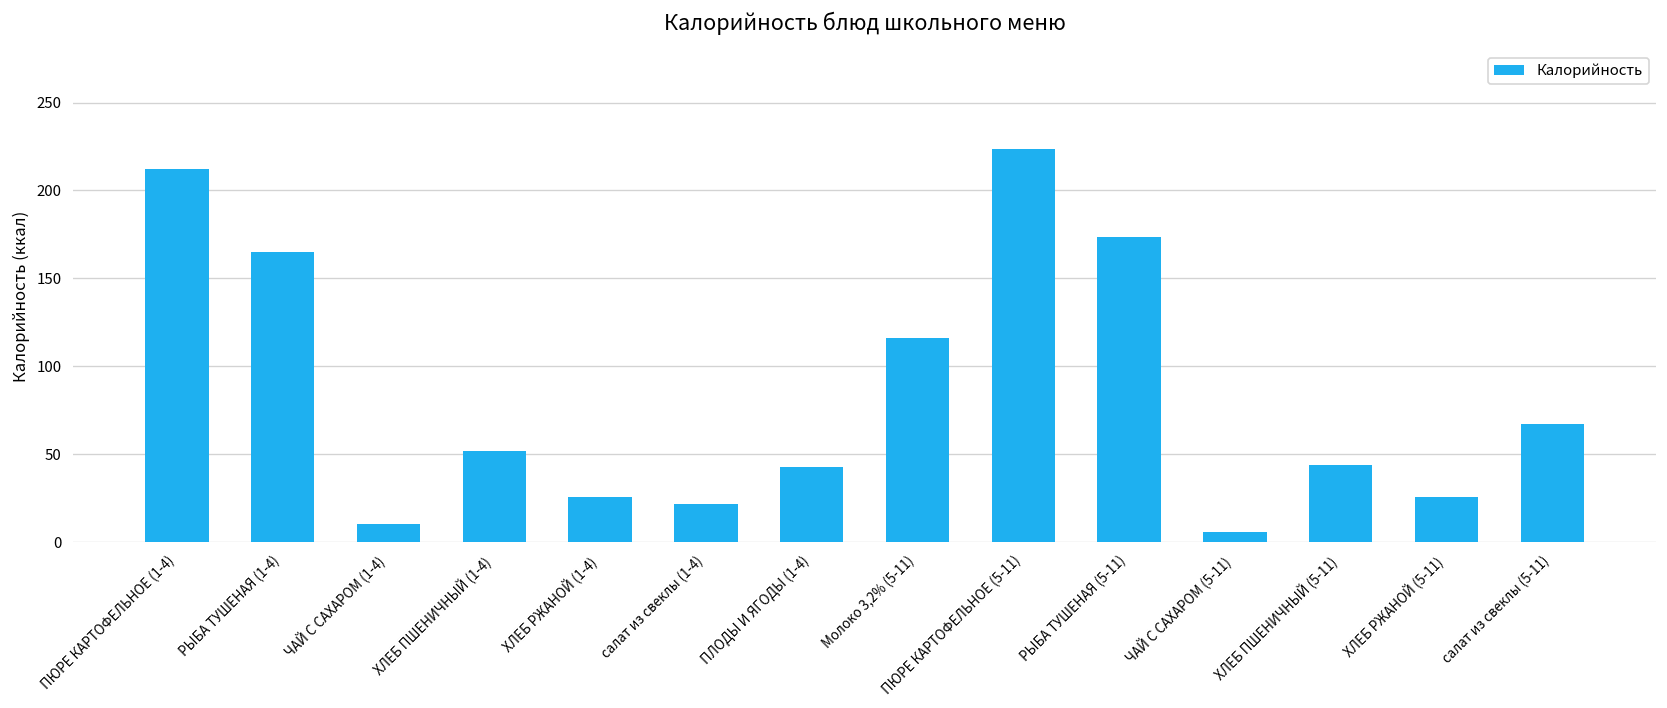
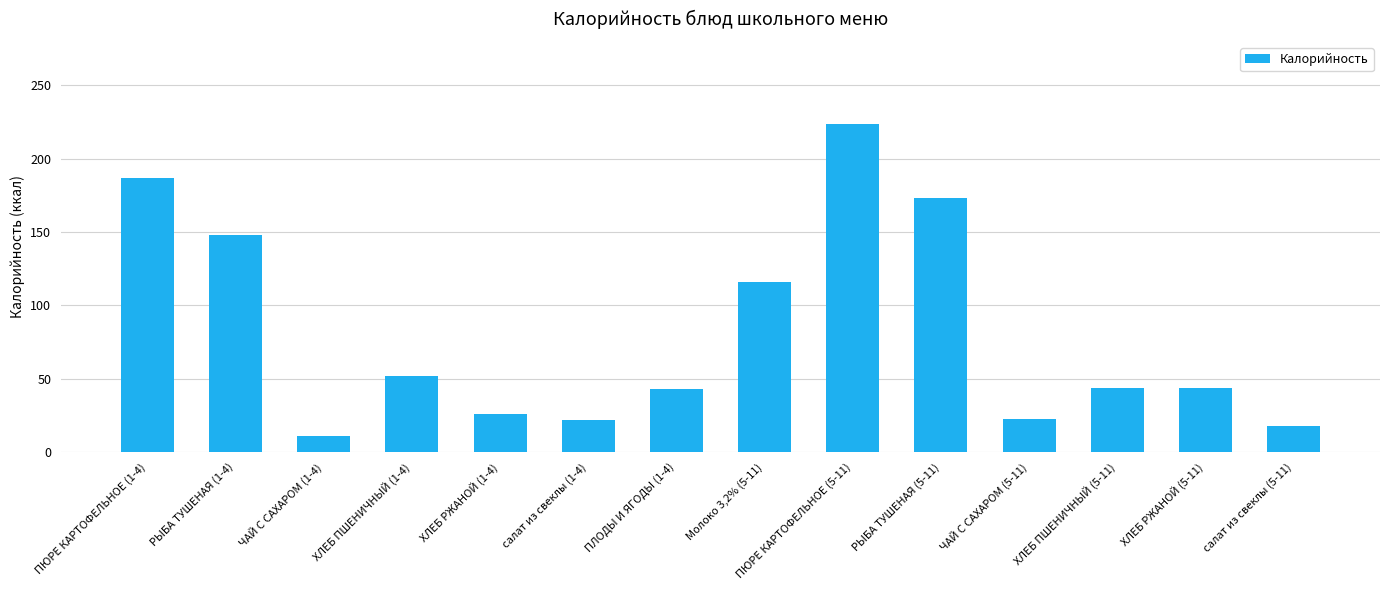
ПЮРЕ КАРТОФЕЛЬНОЕ (1-4): 212 -> 187
РЫБА ТУШЕНАЯ (1-4): 165 -> 148
ЧАЙ С САХАРОМ (5-11): 6 -> 22
ХЛЕБ РЖАНОЙ (5-11): 26 -> 43
салат из свеклы (5-11): 67 -> 17
